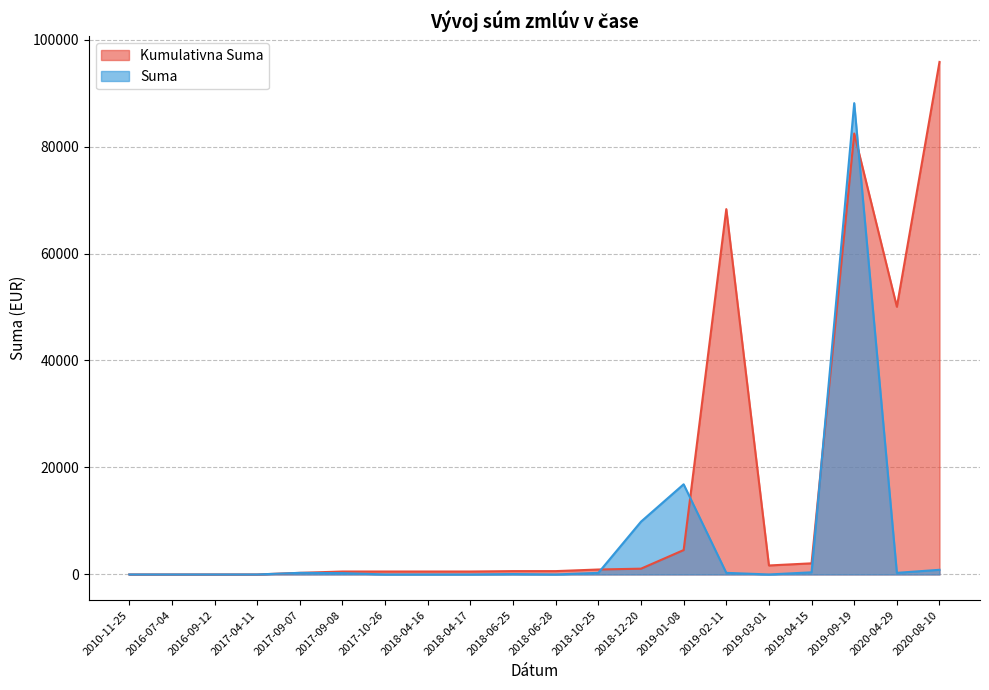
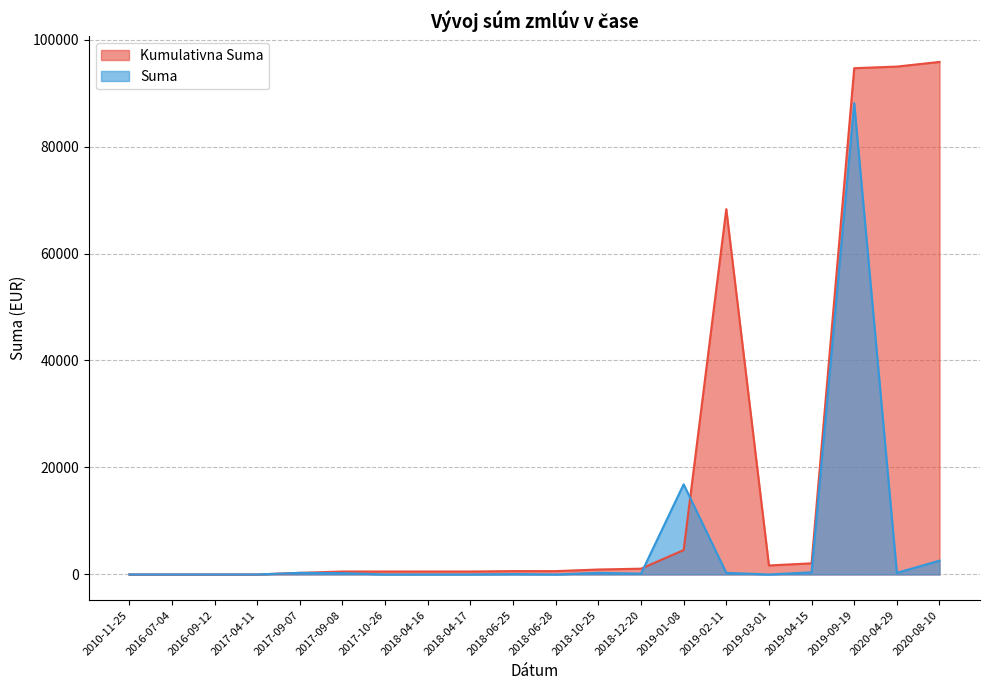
Suma, 2018-12-20: 10000 -> 0
Kumulativna Suma, 2019-09-19: 82000 -> 95000
Kumulativna Suma, 2020-04-29: 50000 -> 95000
Suma, 2020-08-10: 1000 -> 3000
